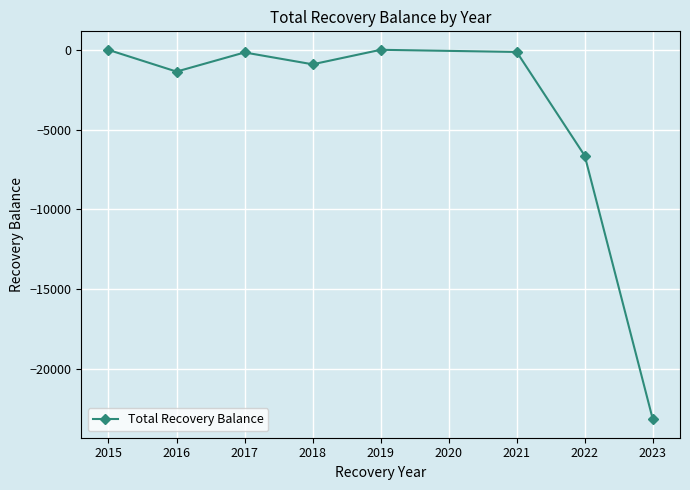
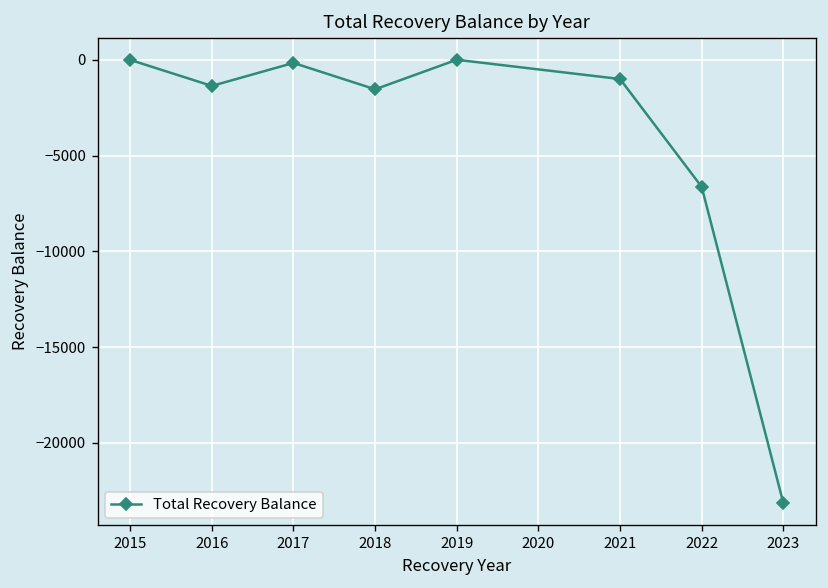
2018: -900 -> -1500
2021: -100 -> -1000
